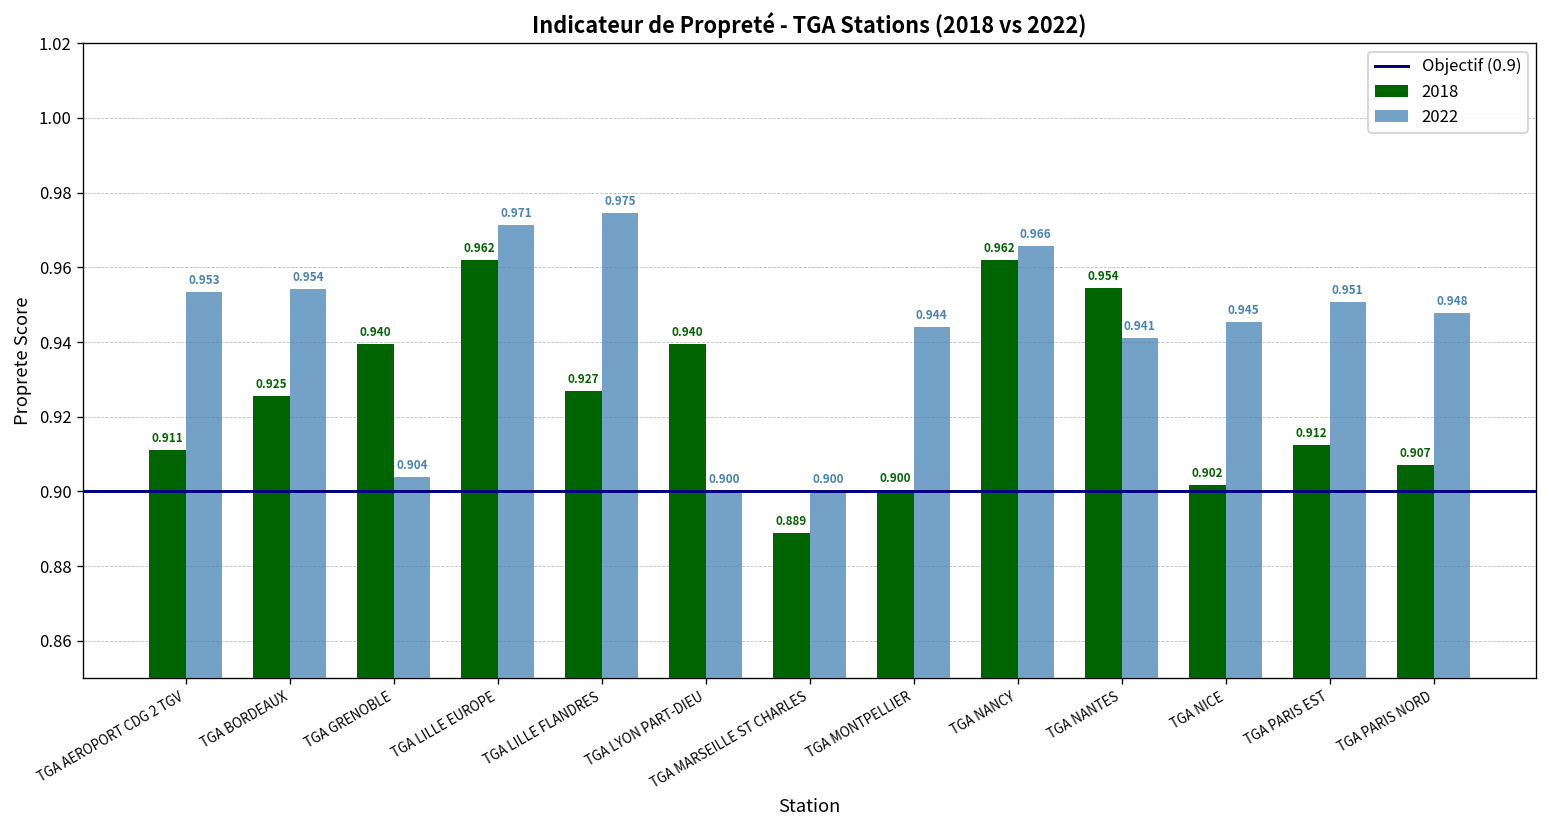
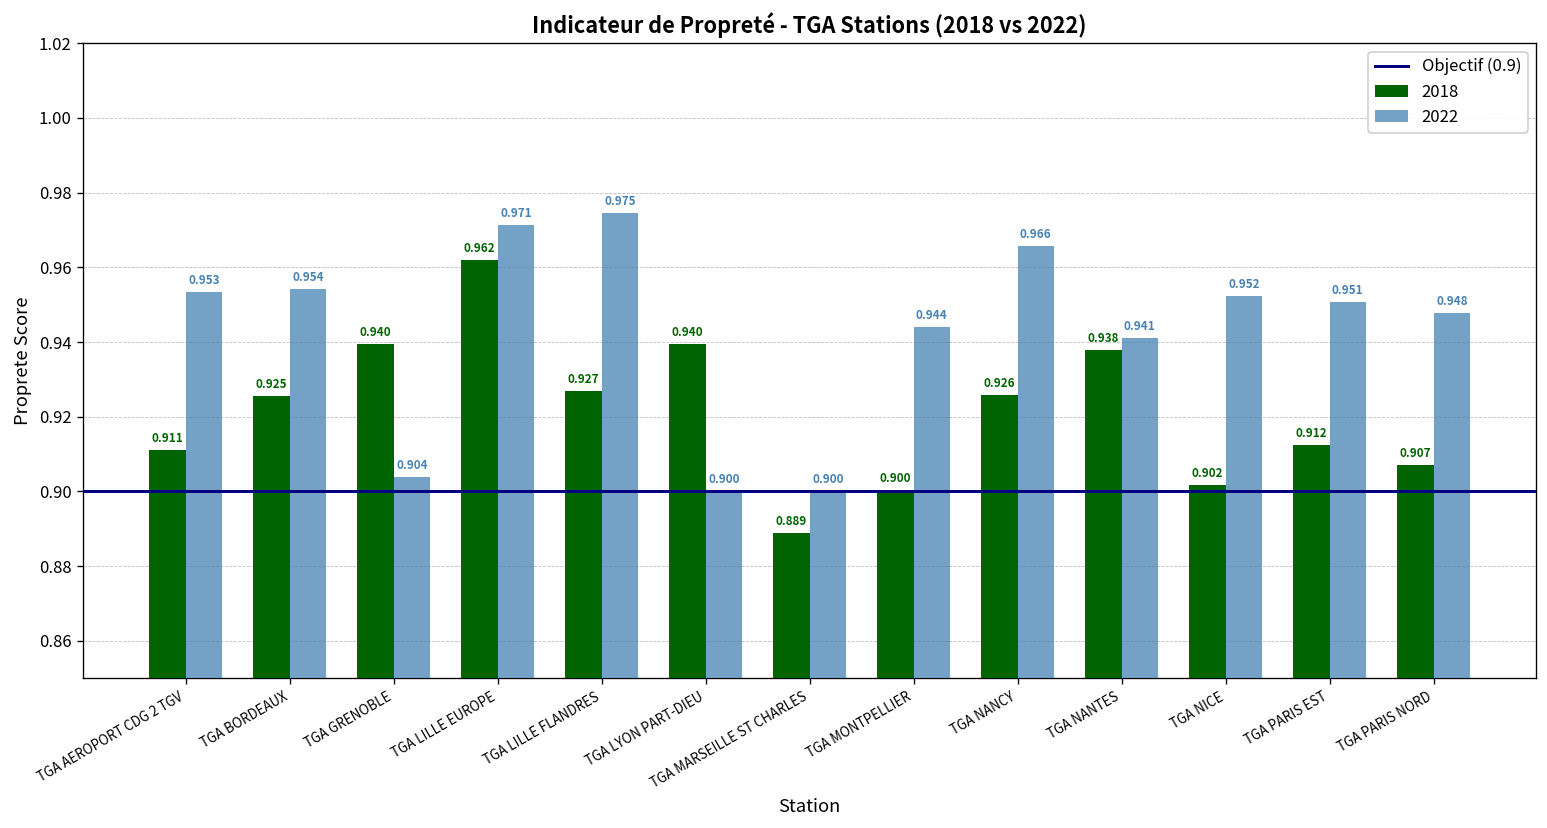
2018, TGA NANCY: 0.962 -> 0.926
2018, TGA NANTES: 0.954 -> 0.938
2022, TGA NICE: 0.945 -> 0.952
